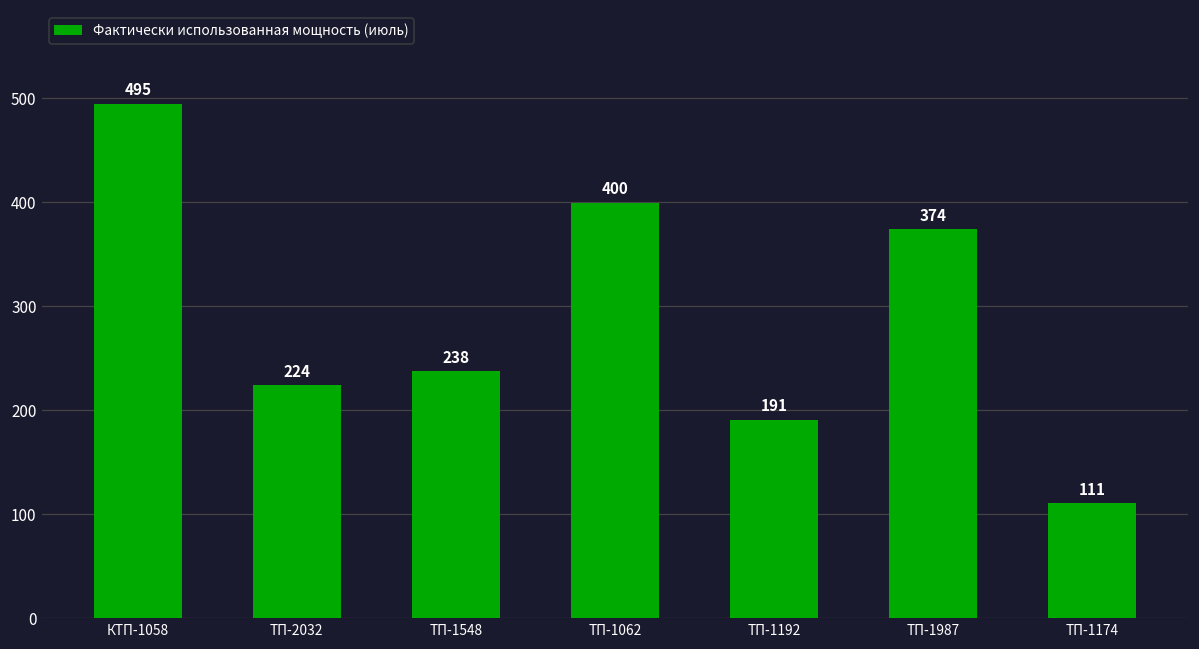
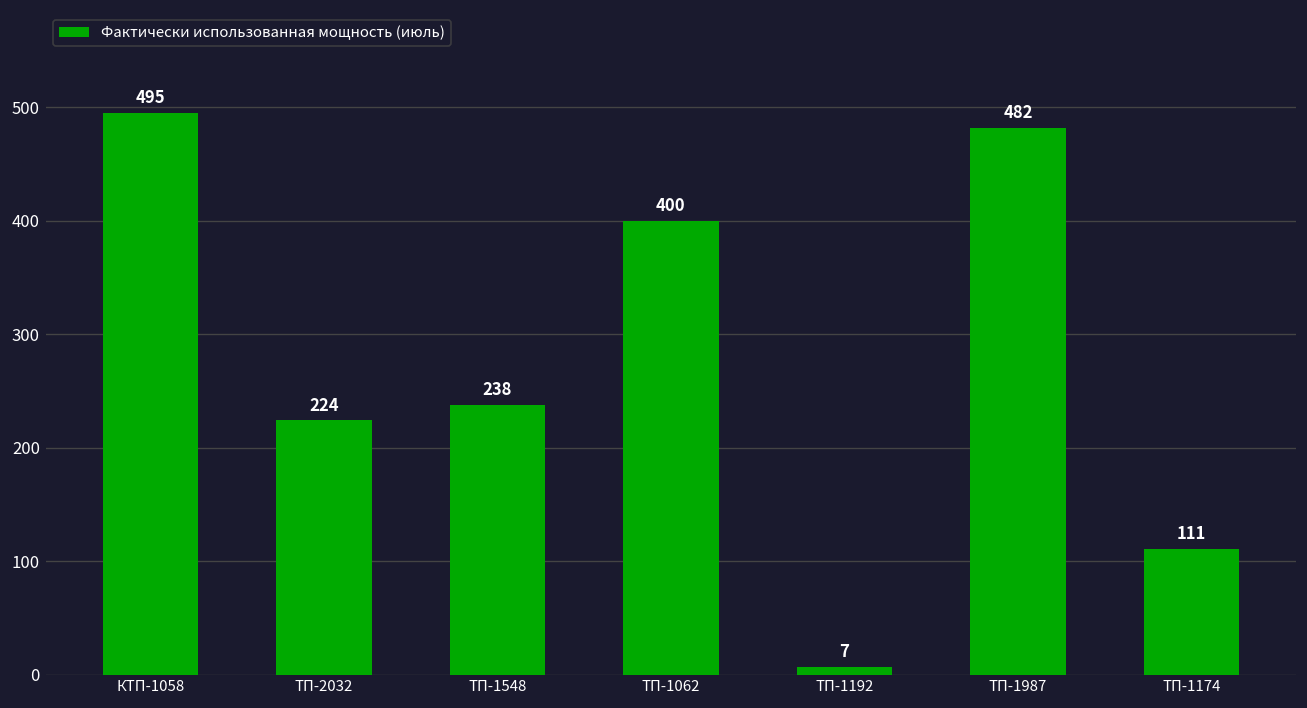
ТП-1192: 191 -> 7
ТП-1987: 374 -> 482
